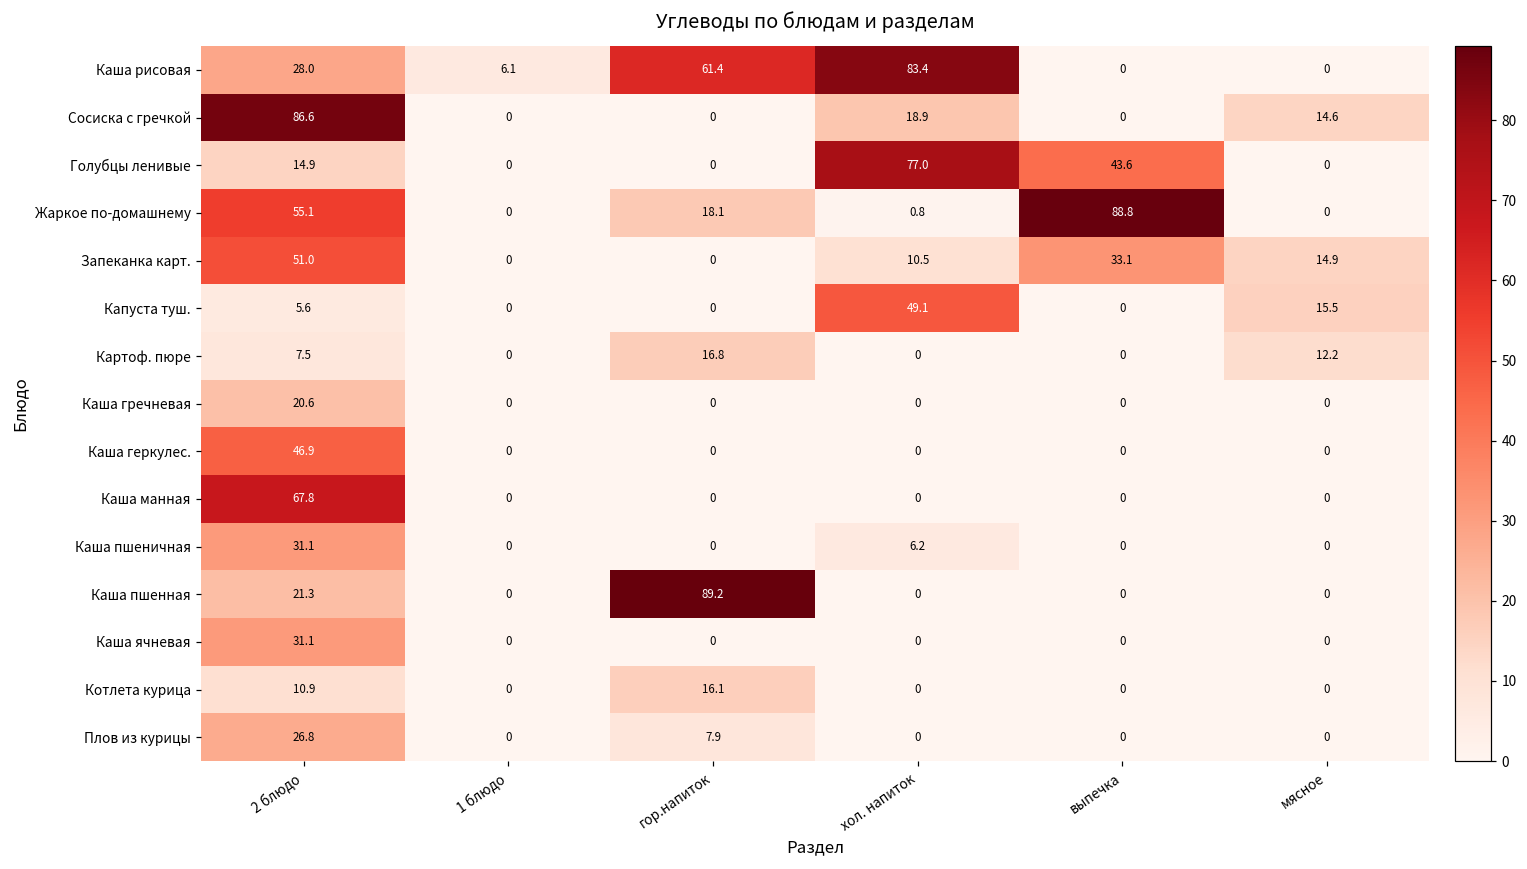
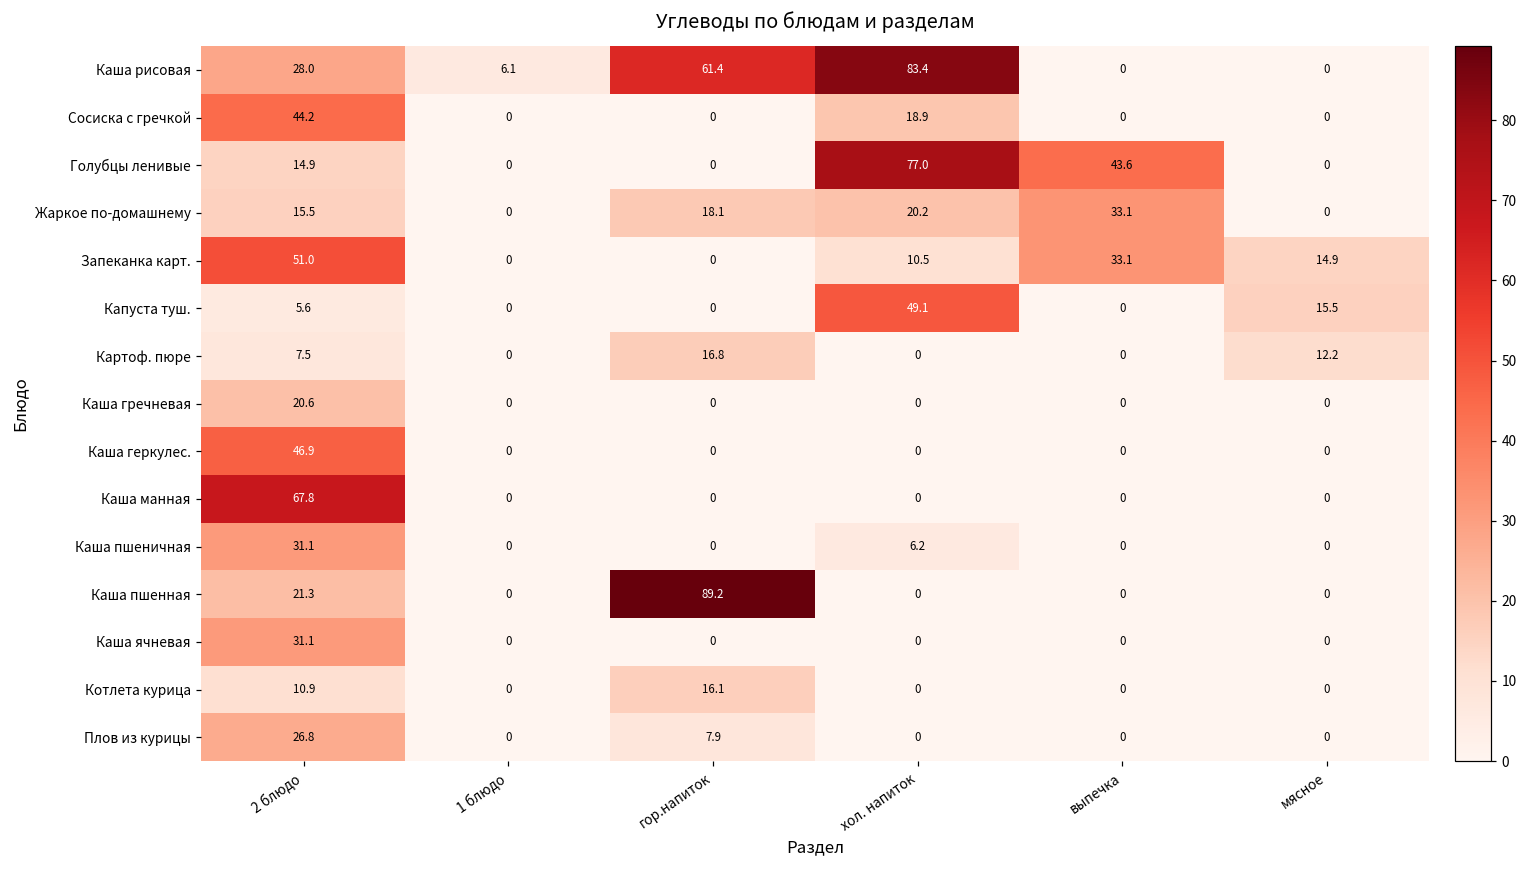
Сосиска с гречкой, 2 блюдо: 86.6 -> 44.2
Сосиска с гречкой, мясное: 14.6 -> 0
Жаркое по-домашнему, 2 блюдо: 55.1 -> 15.5
Жаркое по-домашнему, хол. напиток: 0.8 -> 20.2
Жаркое по-домашнему, выпечка: 88.8 -> 33.1
